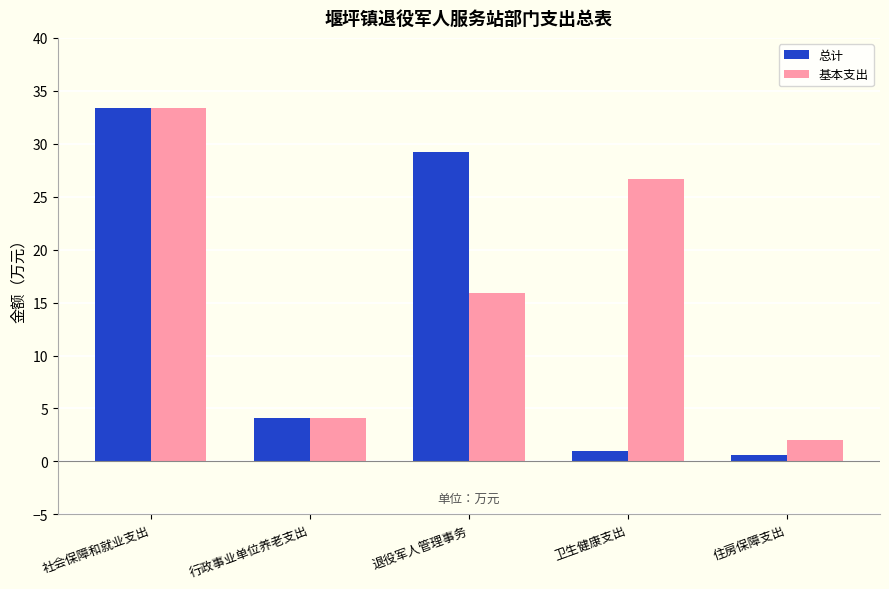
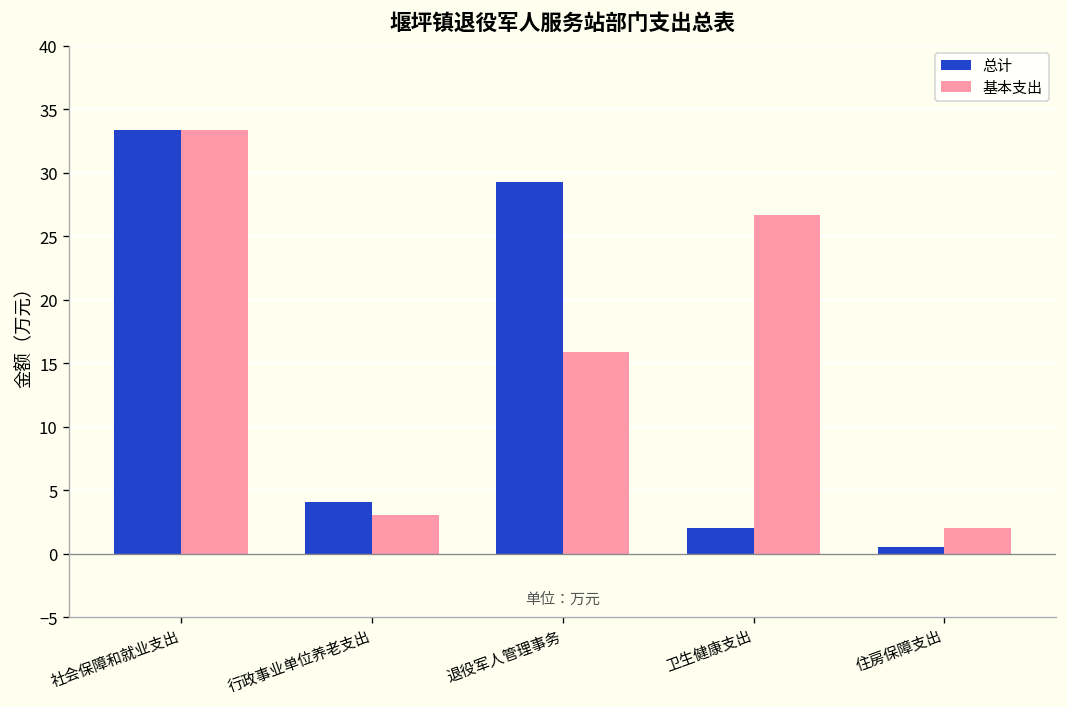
基本支出, 行政事业单位养老支出: 4.1 -> 3.0
总计, 卫生健康支出: 1.0 -> 2.0
